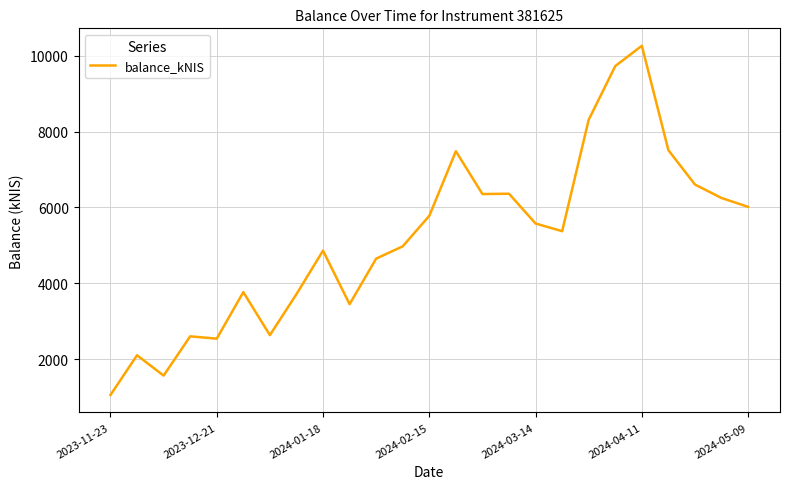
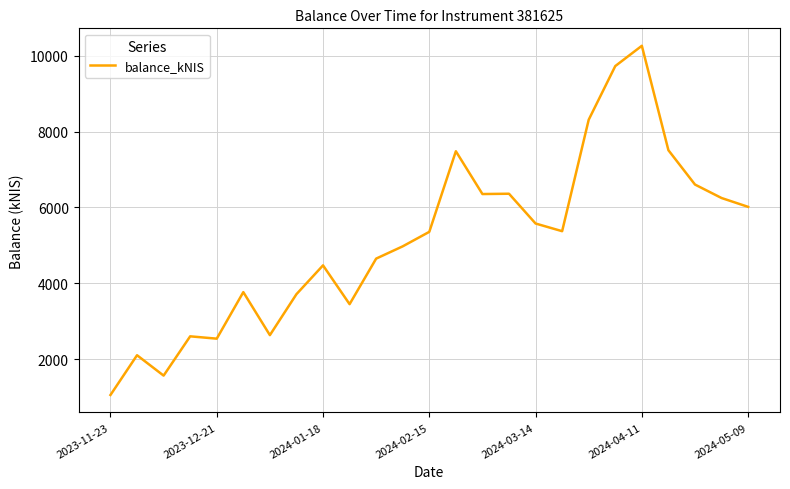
2024-01-18: 4900 -> 4500
2024-02-15: 5800 -> 5400
